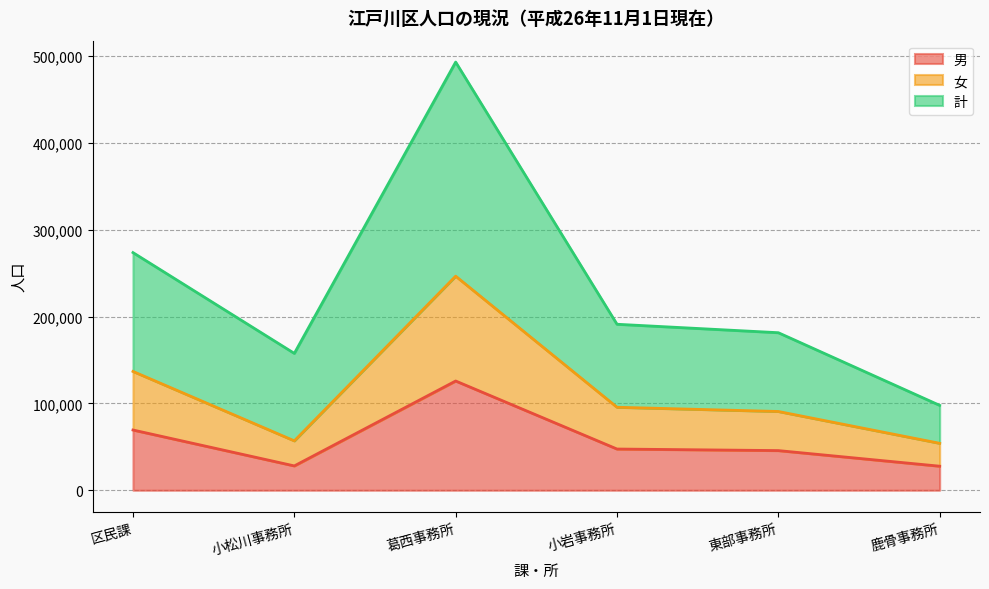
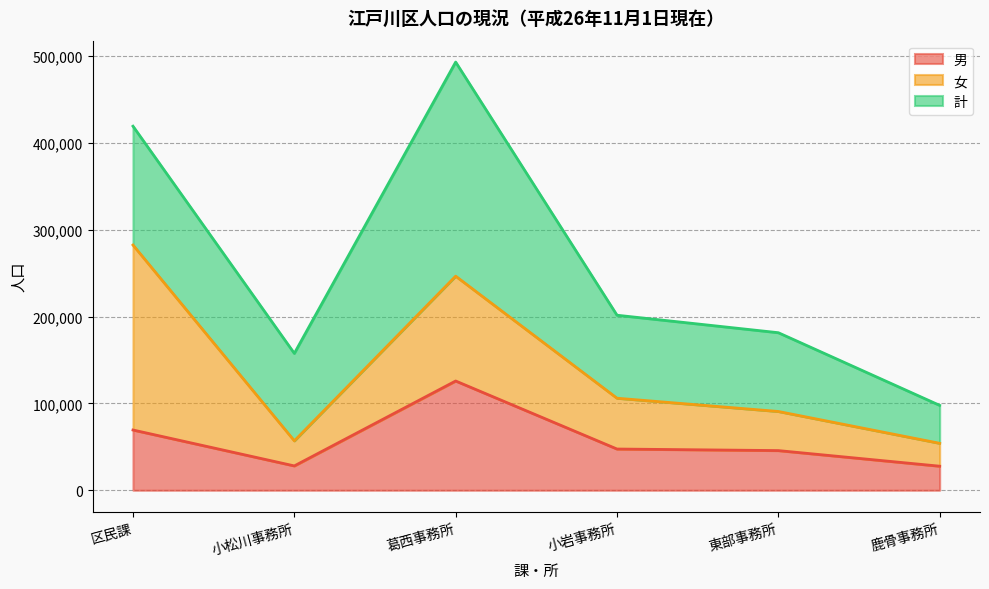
女, 区民課: 70,000 -> 210,000
女, 小岩事務所: 50,000 -> 60,000
